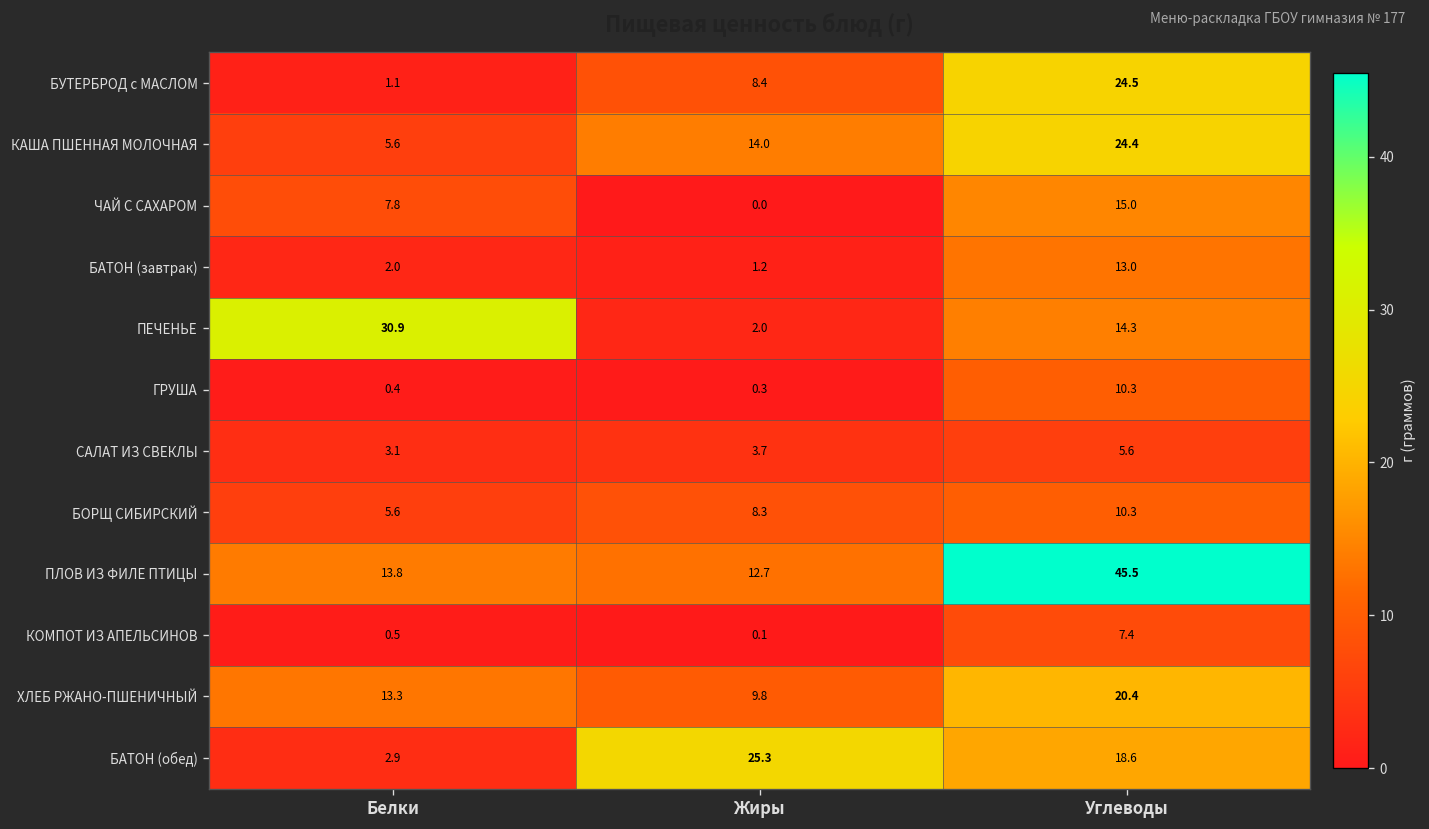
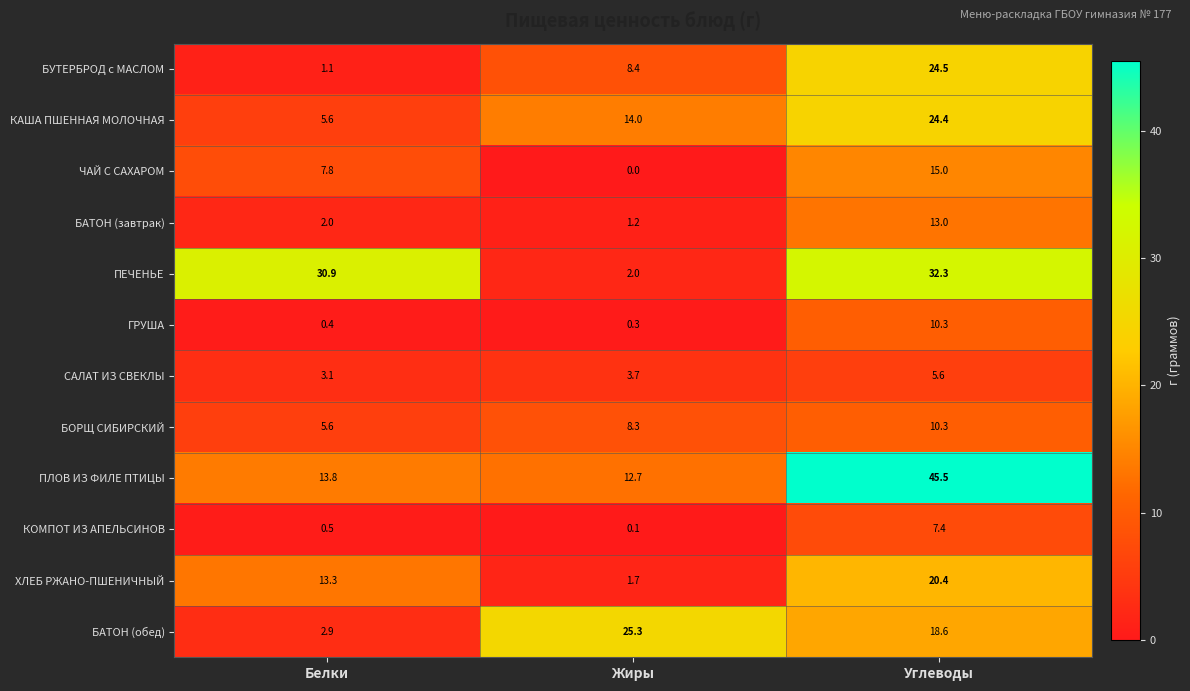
ПЕЧЕНЬЕ, Углеводы: 14.3 -> 32.3
ХЛЕБ РЖАНО-ПШЕНИЧНЫЙ, Жиры: 9.8 -> 1.7
